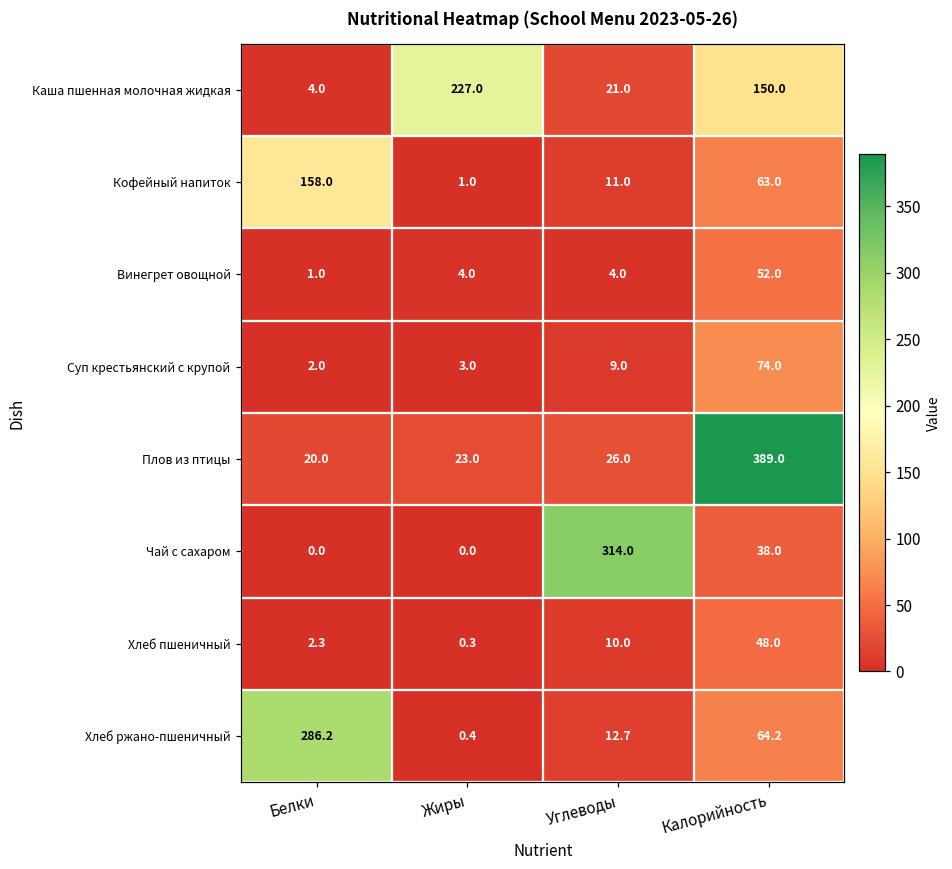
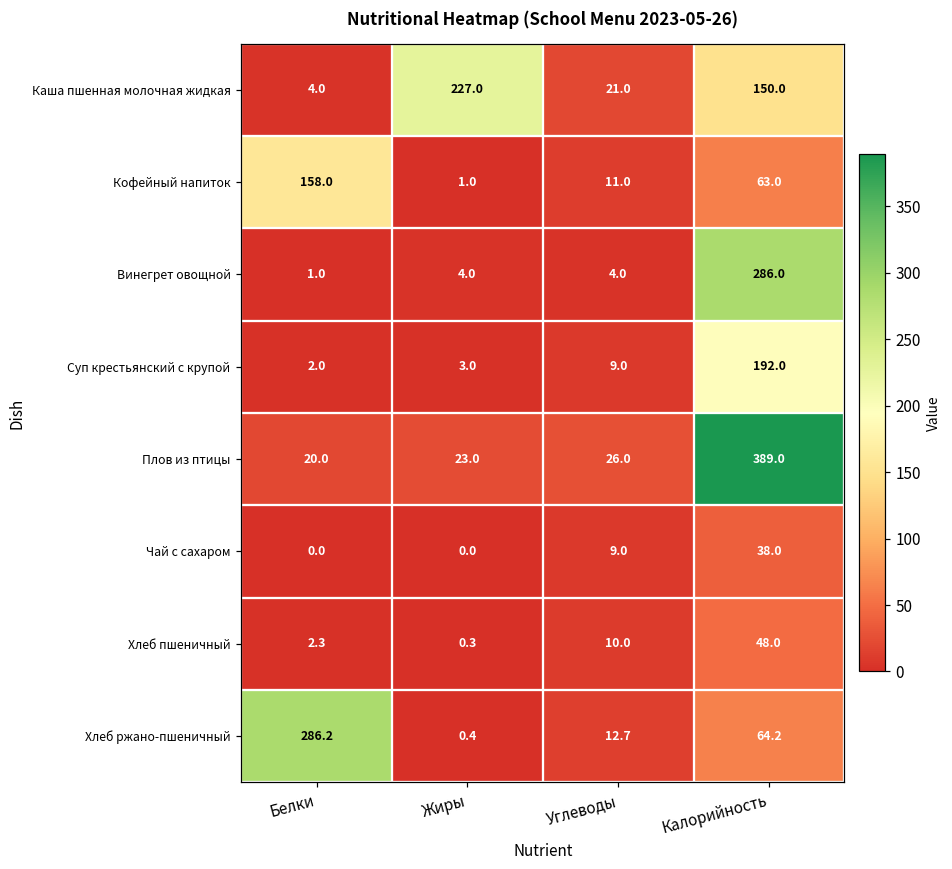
Винегрет овощной, Калорийность: 52.0 -> 286.0
Суп крестьянский с крупой, Калорийность: 74.0 -> 192.0
Чай с сахаром, Углеводы: 314.0 -> 9.0
